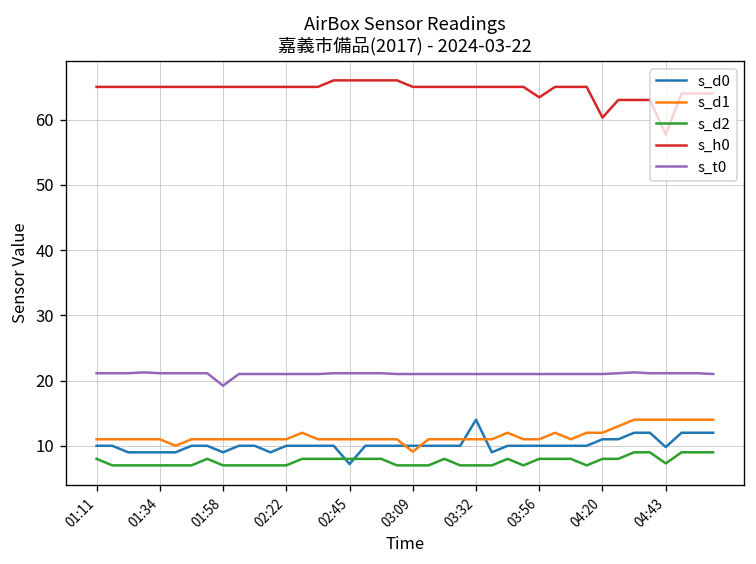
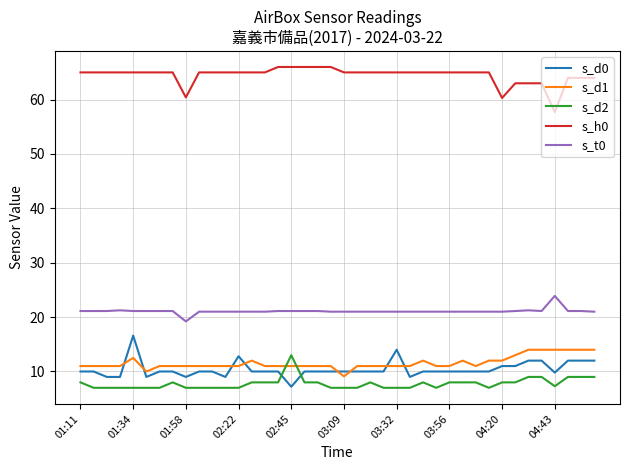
s_d0, 01:34: 9 -> 17
s_d1, 01:34: 11 -> 13
s_h0, 01:58: 65 -> 60
s_d0, 02:22: 10 -> 13
s_d2, 02:45: 8 -> 13
s_h0, 03:56: 63 -> 65
s_t0, 04:43: 21 -> 24
